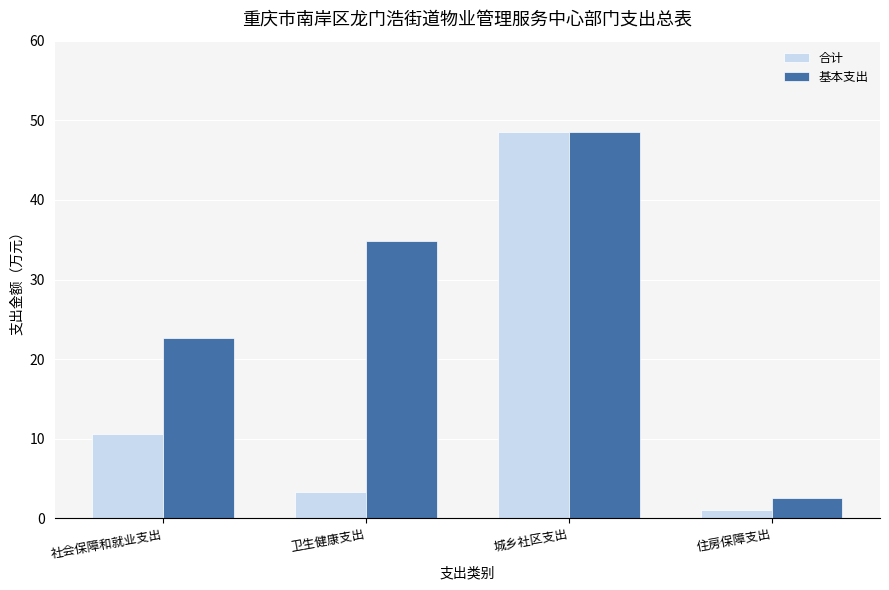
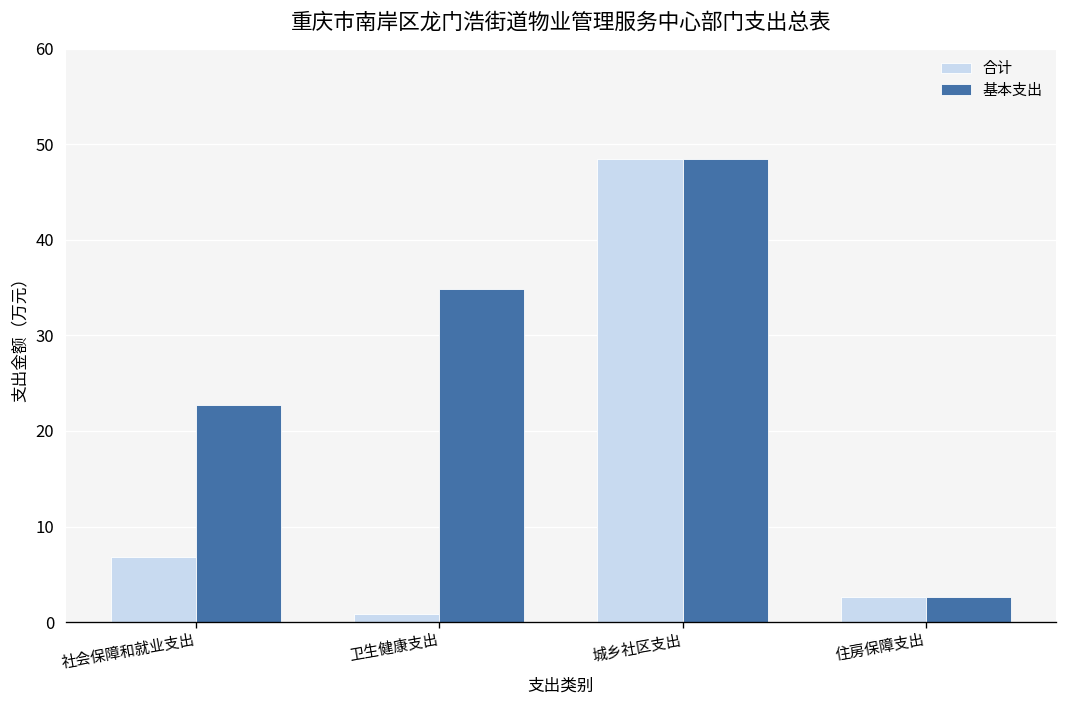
合计, 社会保障和就业支出: 11 -> 7
合计, 卫生健康支出: 3 -> 1
合计, 住房保障支出: 1 -> 3
